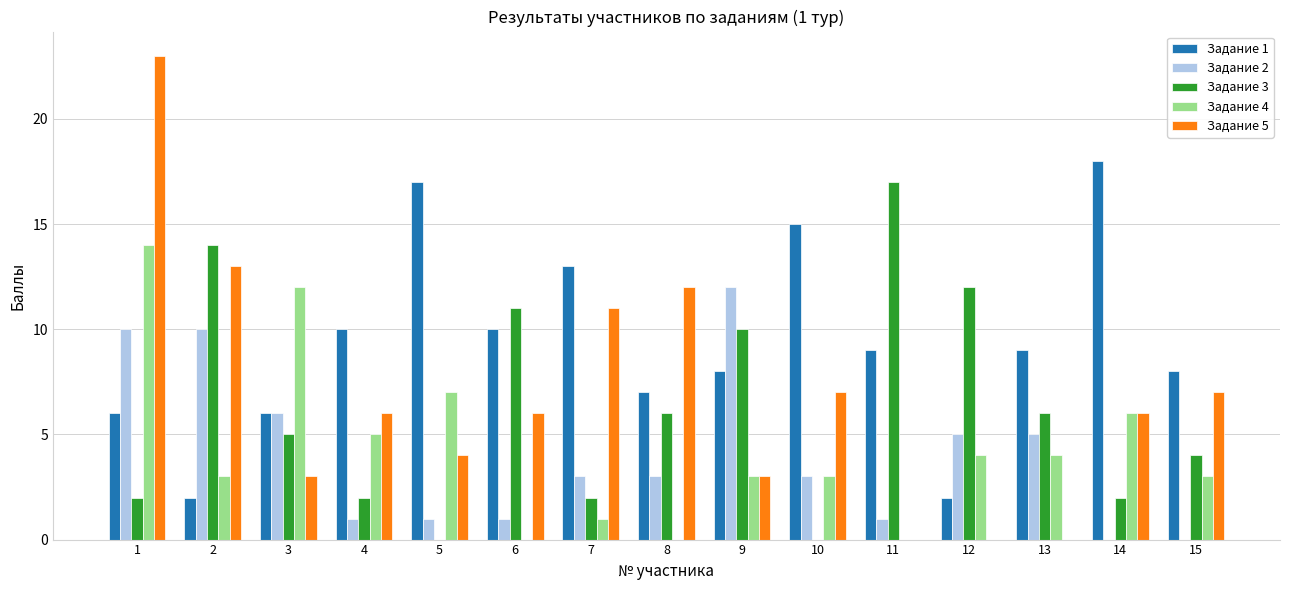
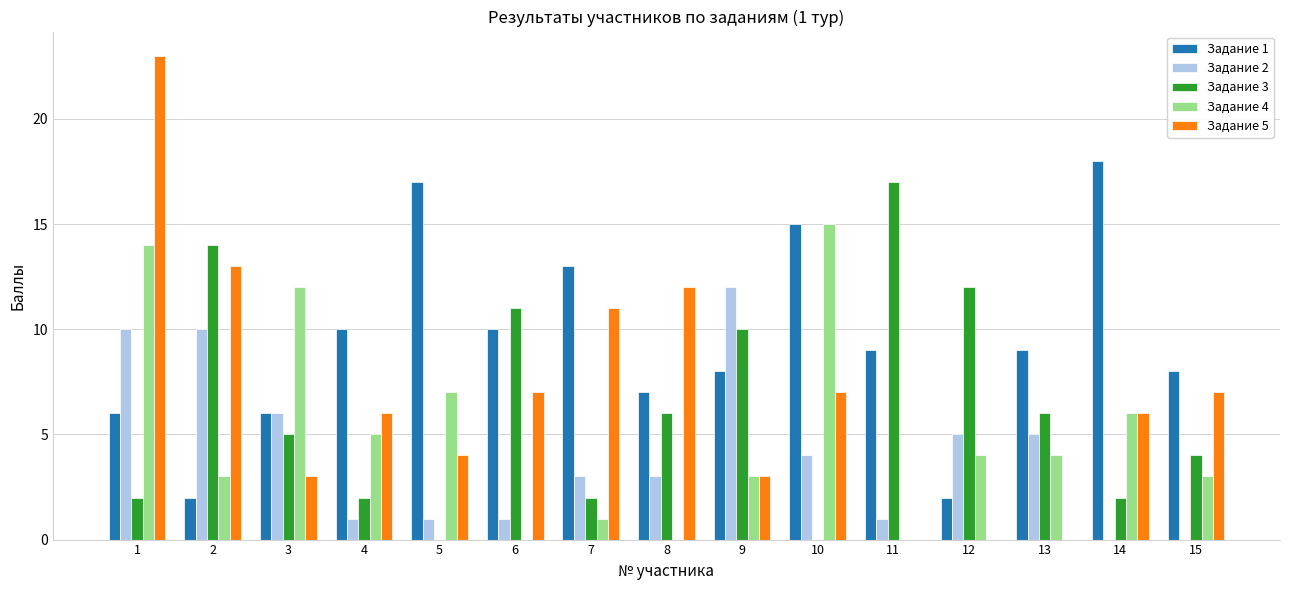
Задание 5, 6: 6 -> 7
Задание 2, 10: 3 -> 4
Задание 4, 10: 3 -> 15
